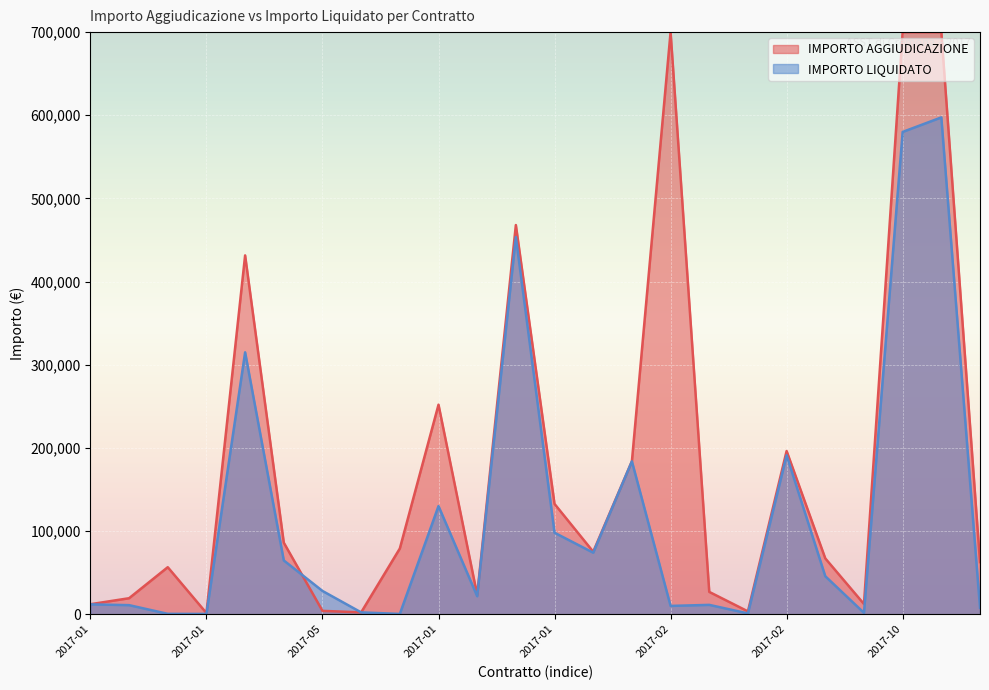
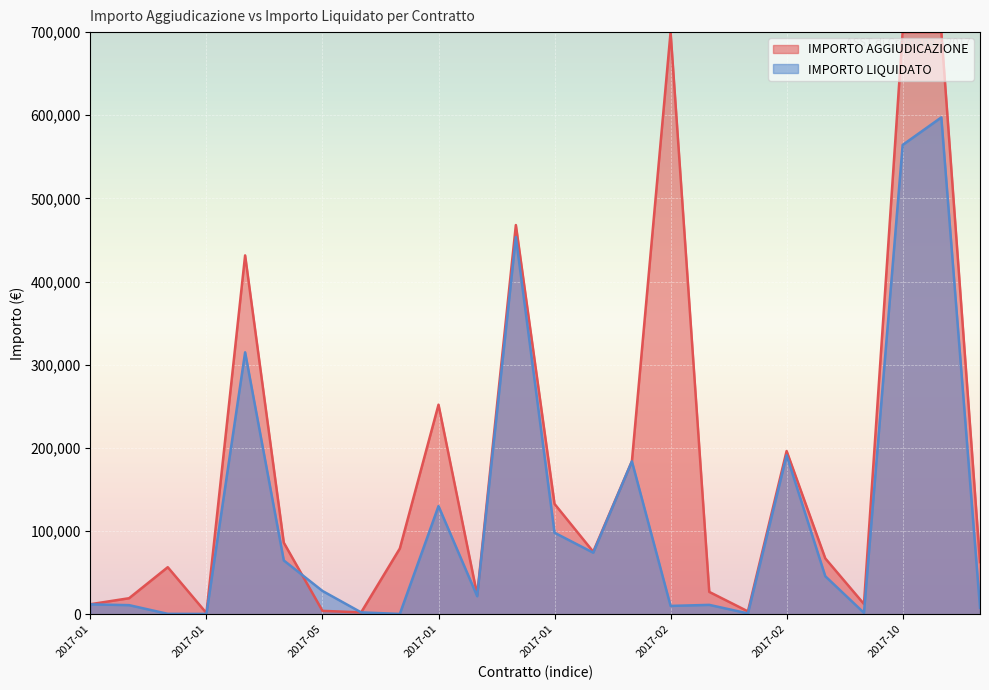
IMPORTO LIQUIDATO, 2017-10: 580,000 -> 560,000
